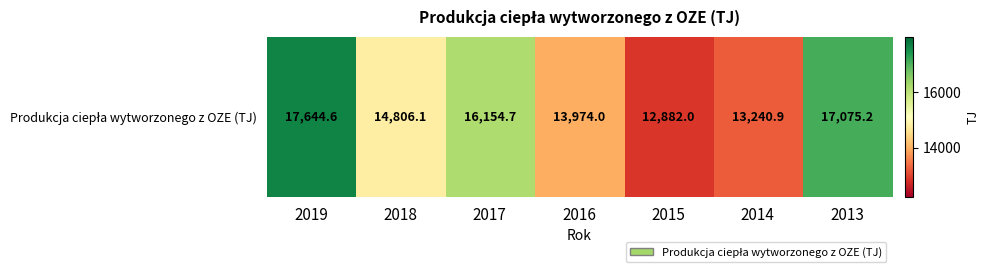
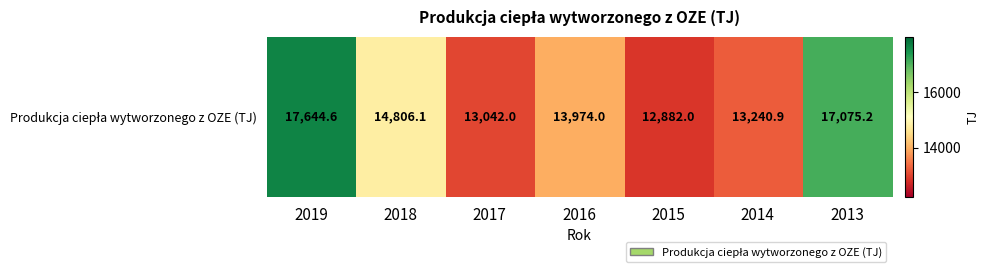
Produkcja ciepła wytworzonego z OZE (TJ), 2017: 16,154.7 -> 13,042.0
